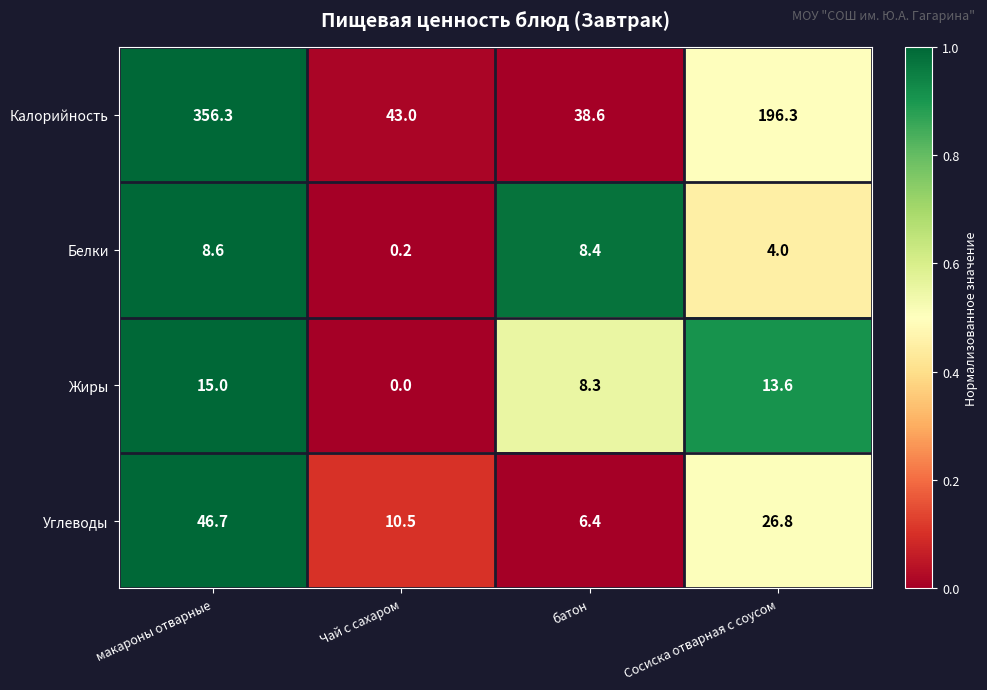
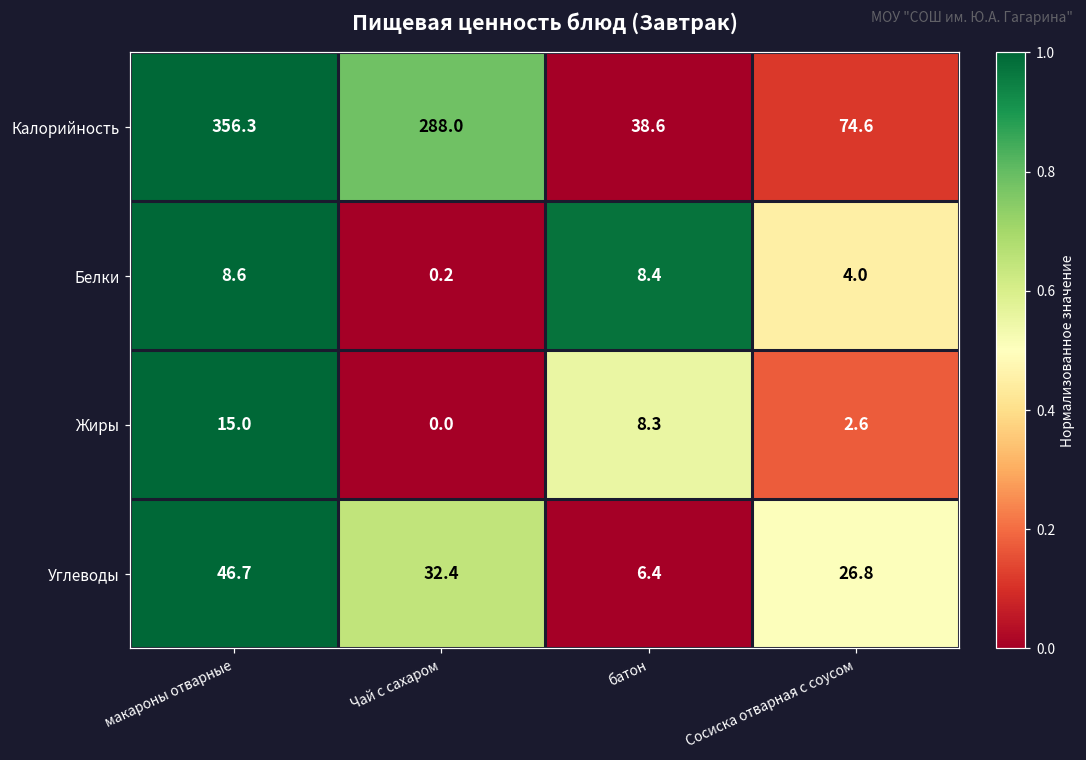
Калорийность, Чай с сахаром: 43.0 -> 288.0
Калорийность, Сосиска отварная с соусом: 196.3 -> 74.6
Жиры, Сосиска отварная с соусом: 13.6 -> 2.6
Углеводы, Чай с сахаром: 10.5 -> 32.4
